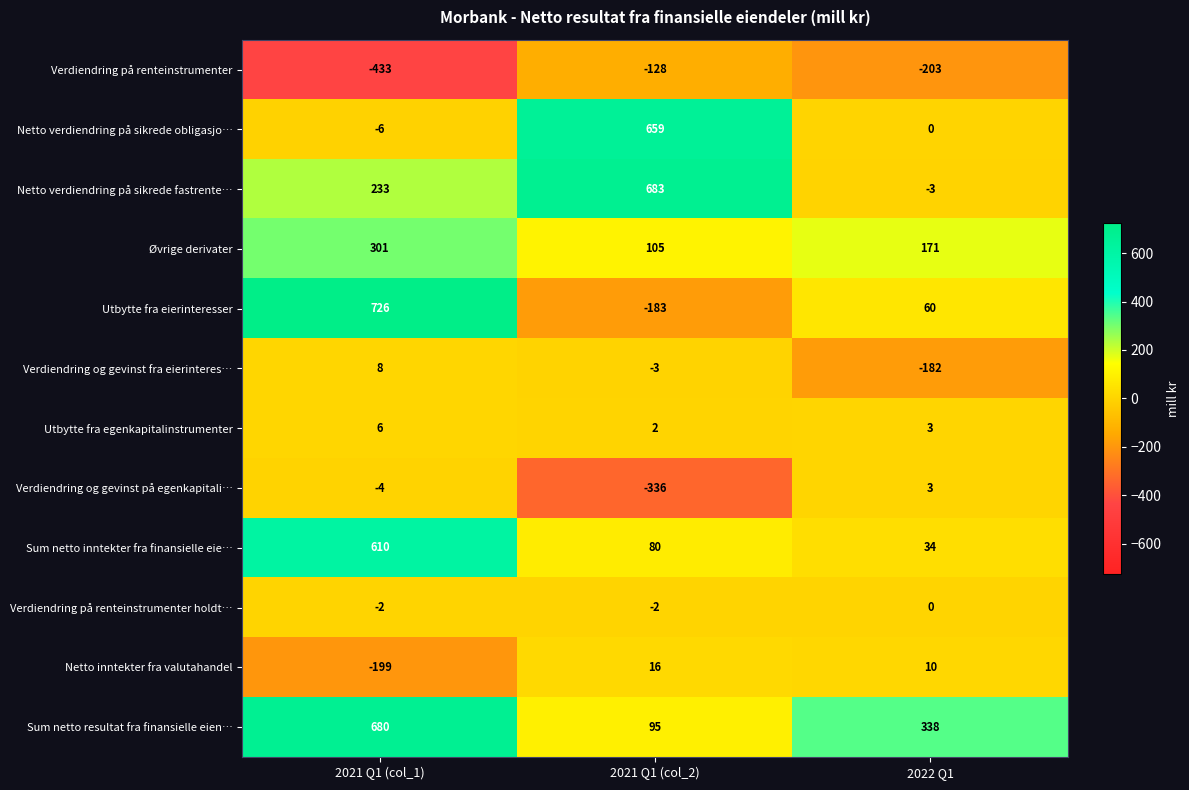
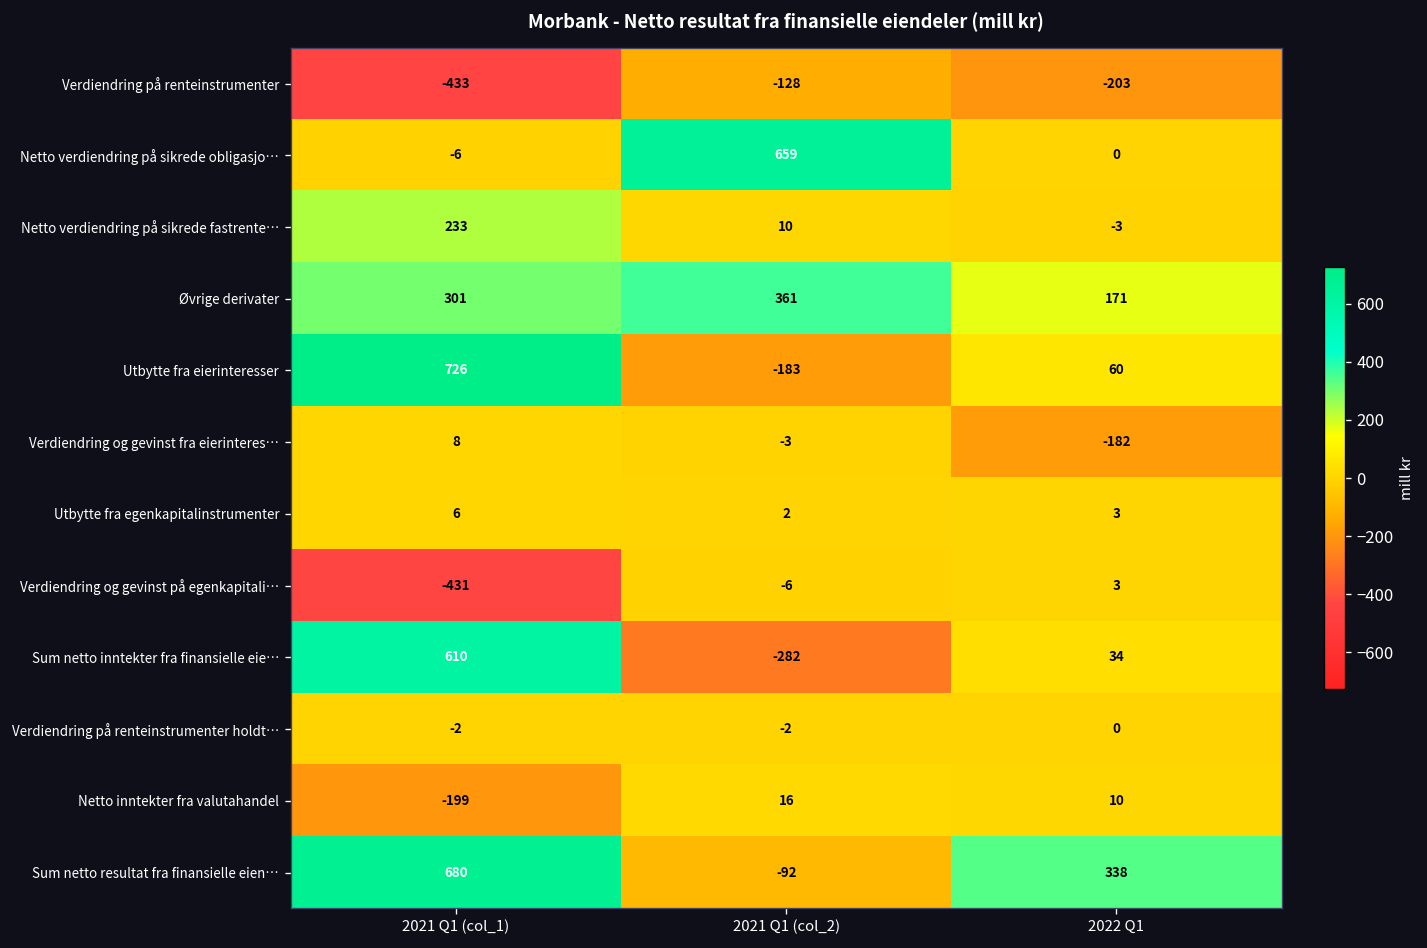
Netto verdiendring på sikrede fastrente…, 2021 Q1 (col_2): 683 -> 10
Øvrige derivater, 2021 Q1 (col_2): 105 -> 361
Verdiendring og gevinst på egenkapitali…, 2021 Q1 (col_1): -4 -> -431
Verdiendring og gevinst på egenkapitali…, 2021 Q1 (col_2): -336 -> -6
Sum netto inntekter fra finansielle eie…, 2021 Q1 (col_2): 80 -> -282
Sum netto resultat fra finansielle eien…, 2021 Q1 (col_2): 95 -> -92
